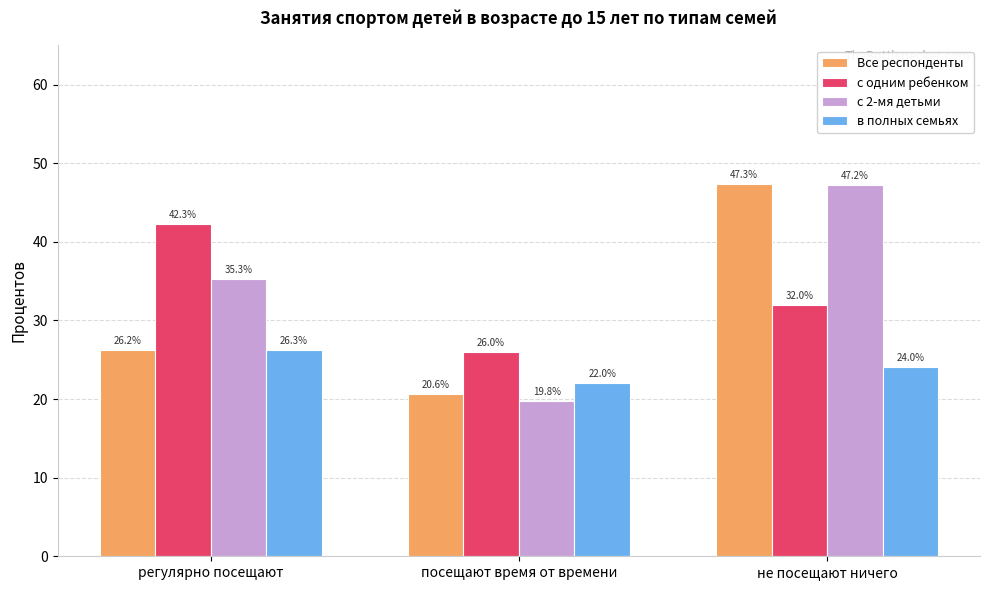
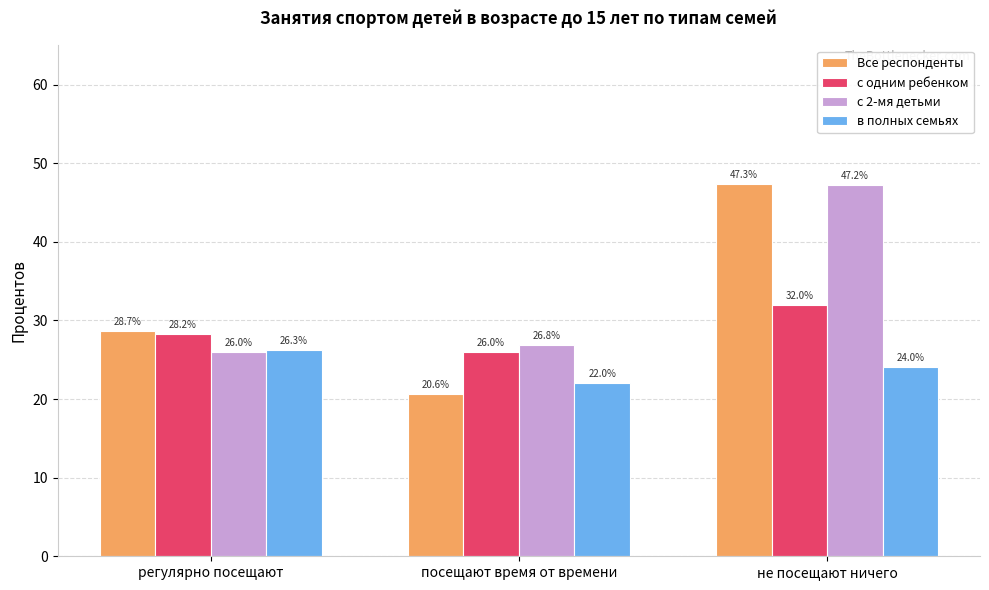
Все респонденты, регулярно посещают: 26.2% -> 28.7%
с одним ребенком, регулярно посещают: 42.3% -> 28.2%
с 2-мя детьми, регулярно посещают: 35.3% -> 26.0%
с 2-мя детьми, посещают время от времени: 19.8% -> 26.8%
